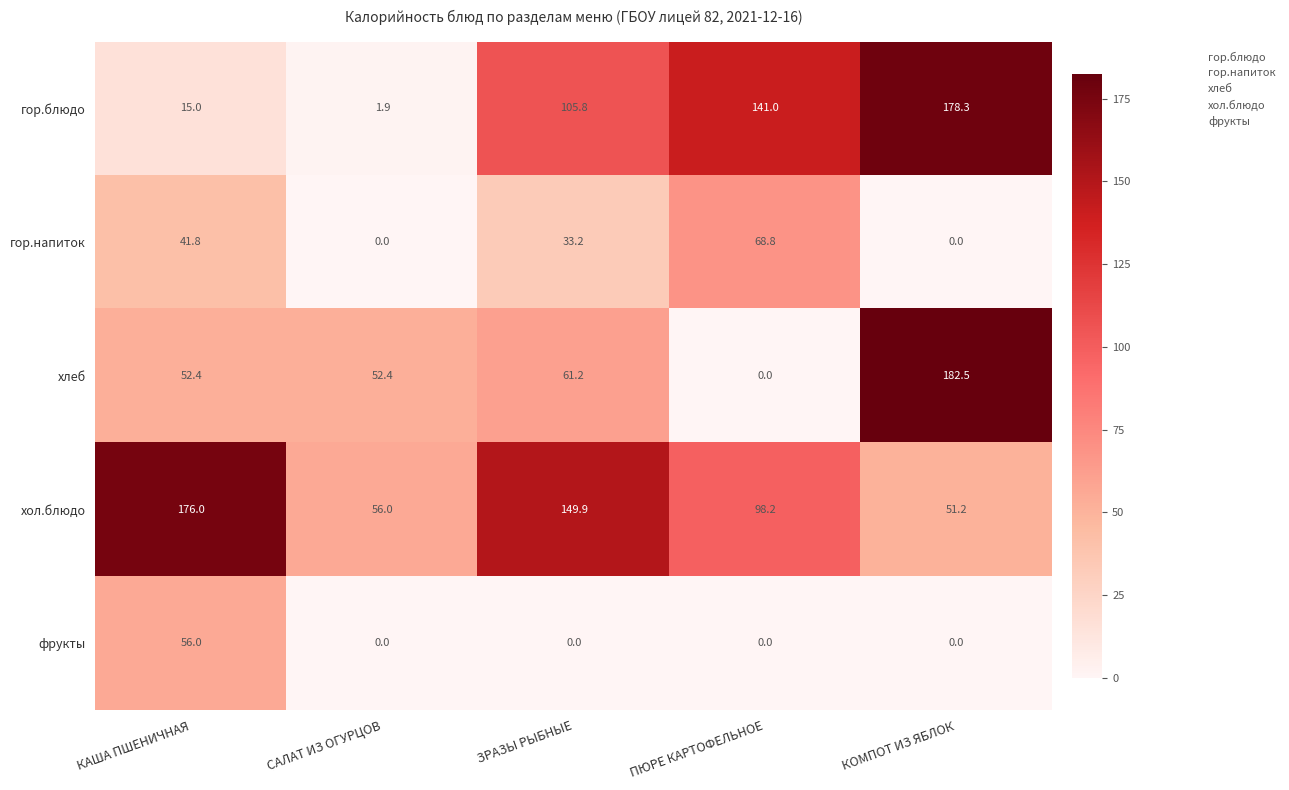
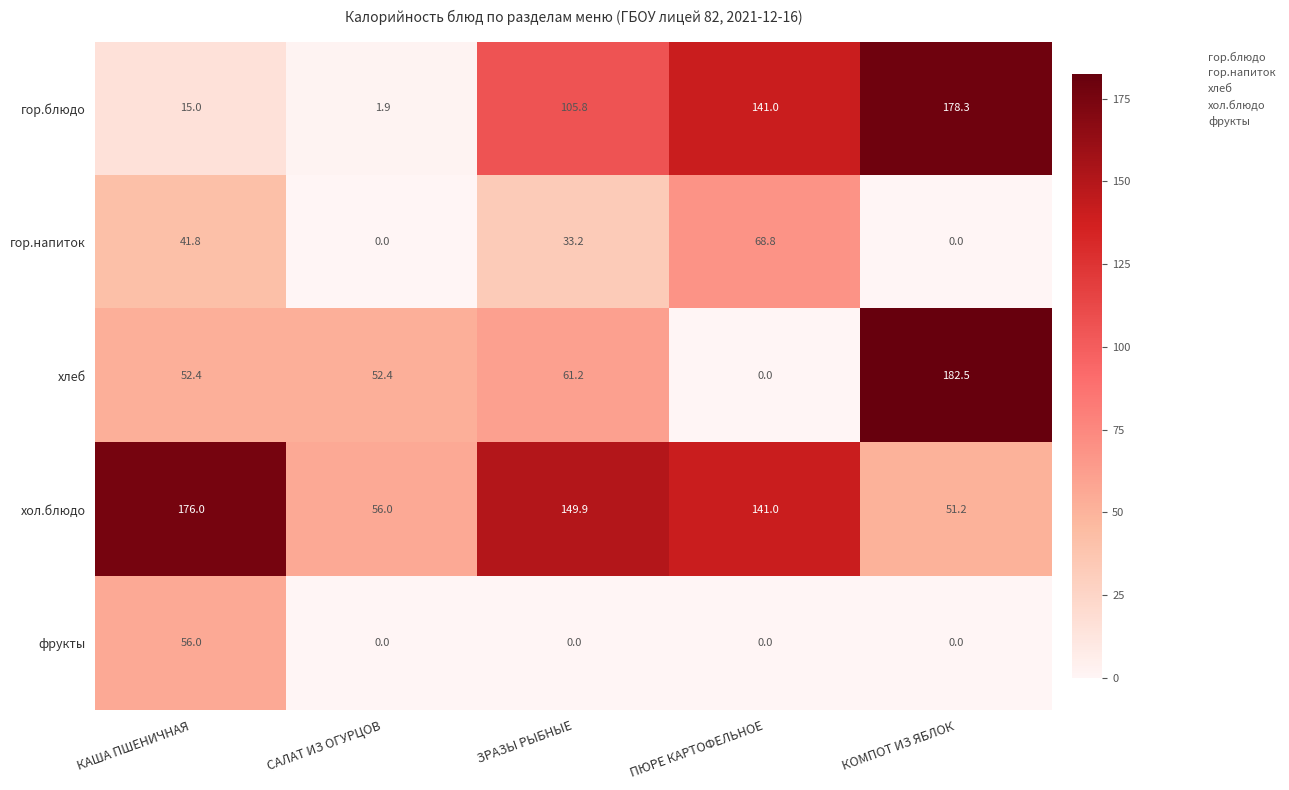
хол.блюдо, ПЮРЕ КАРТОФЕЛЬНОЕ: 98.2 -> 141.0
